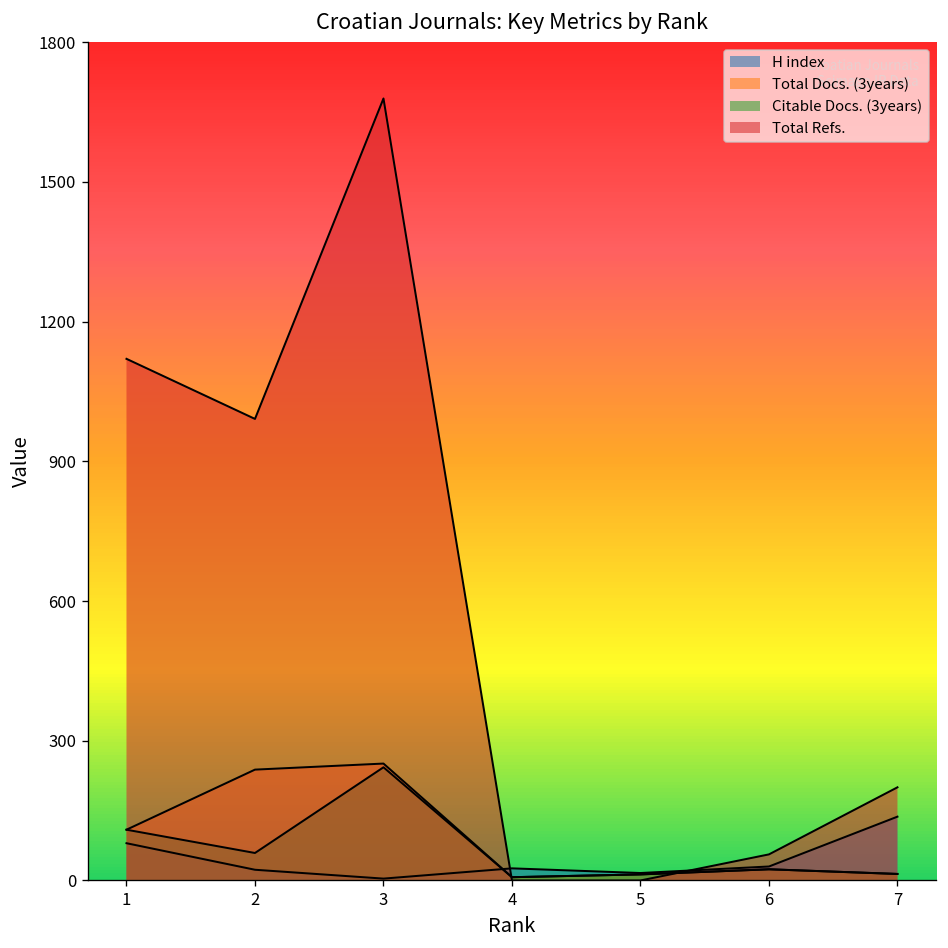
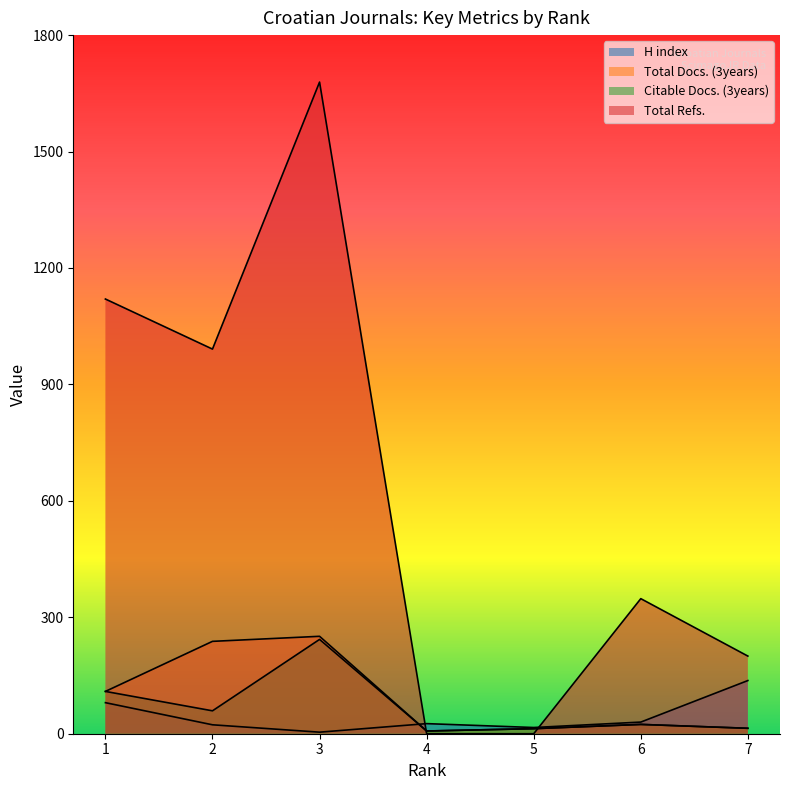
Total Refs., 6: 60 -> 350
